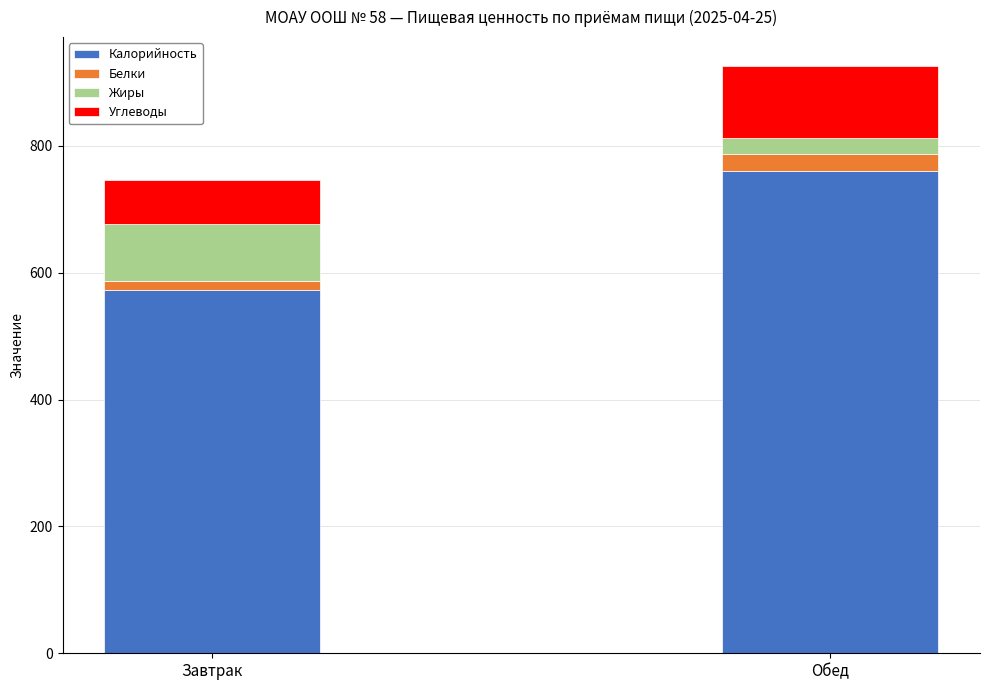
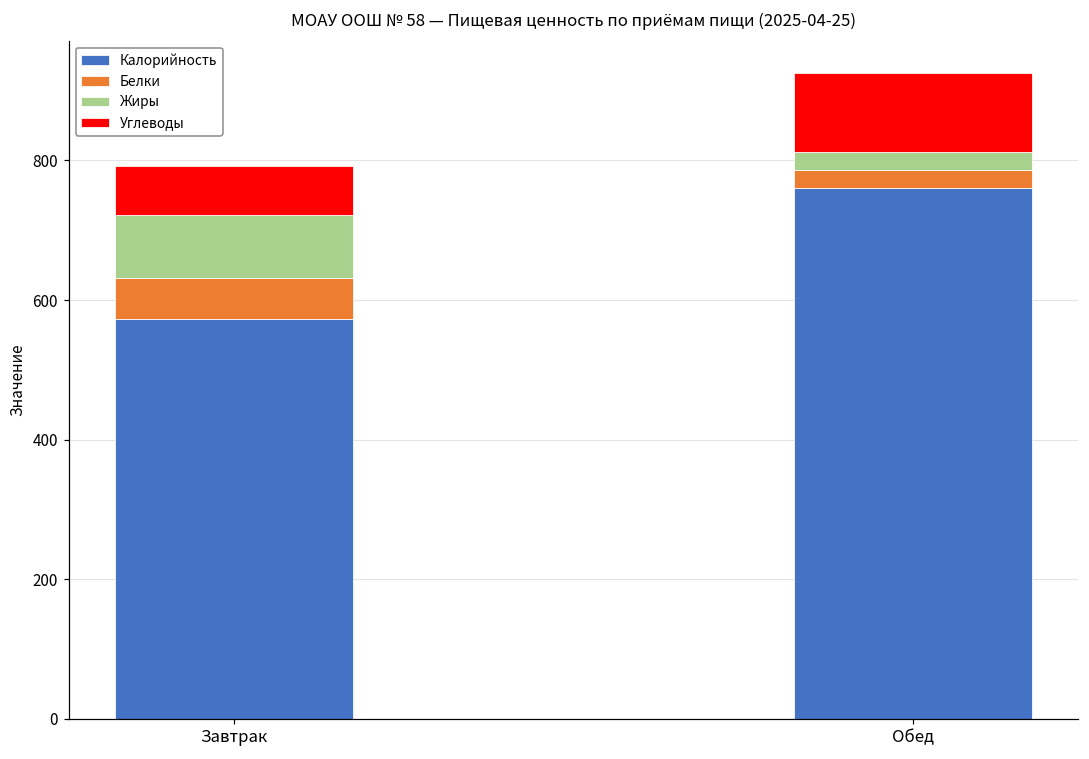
Белки, Завтрак: 10 -> 60
